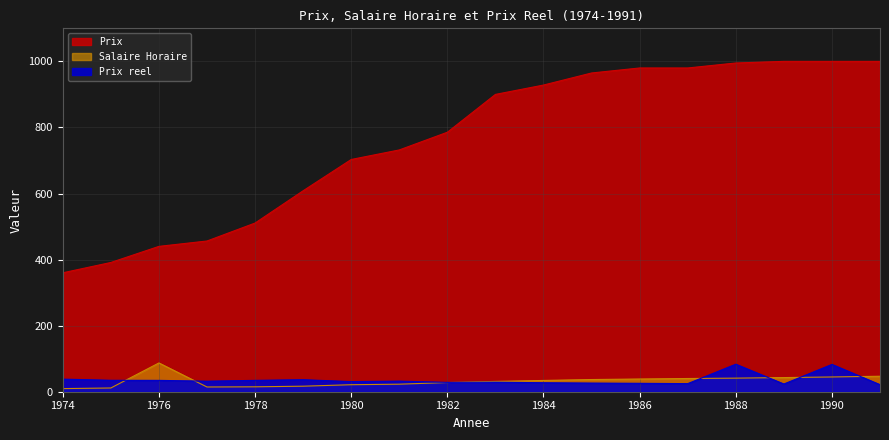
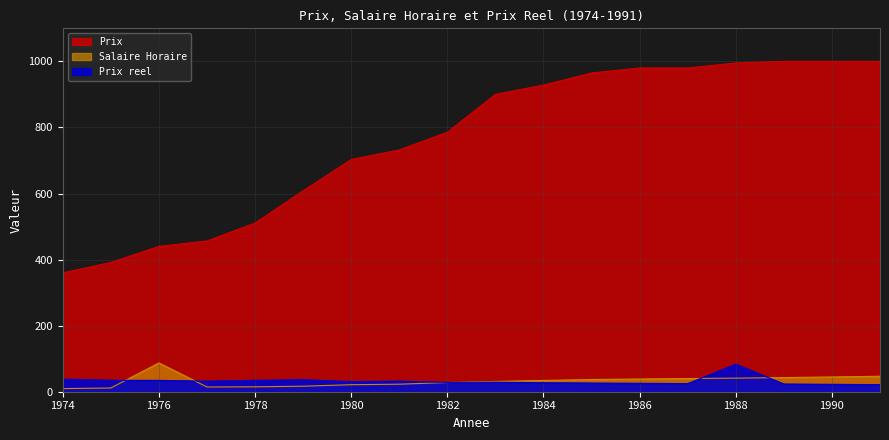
Prix reel, 1990: 80 -> 20
